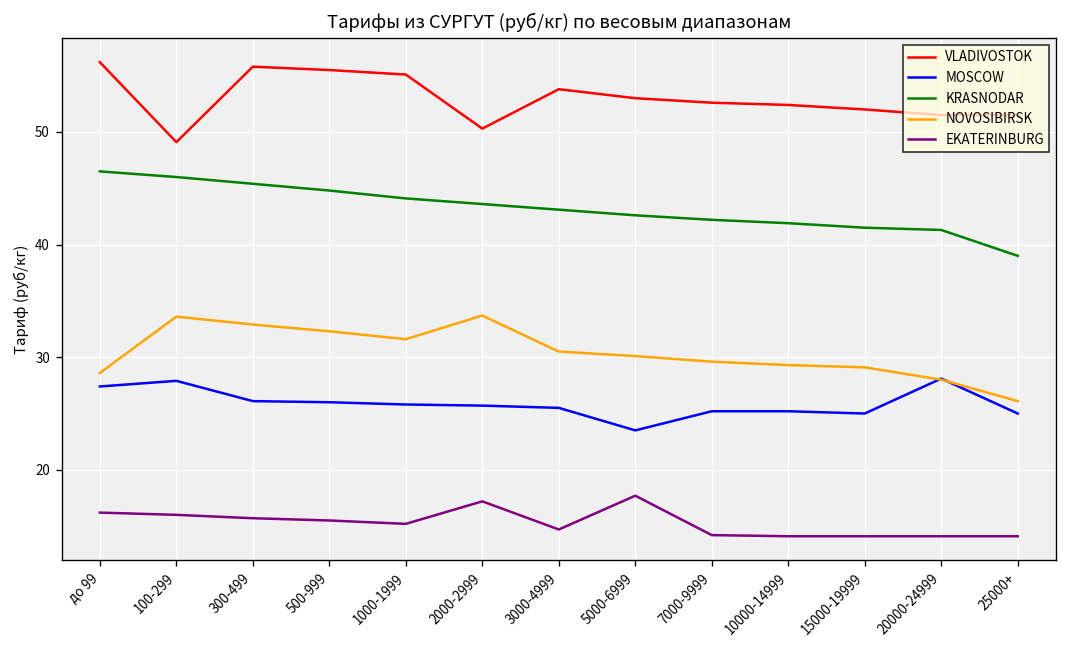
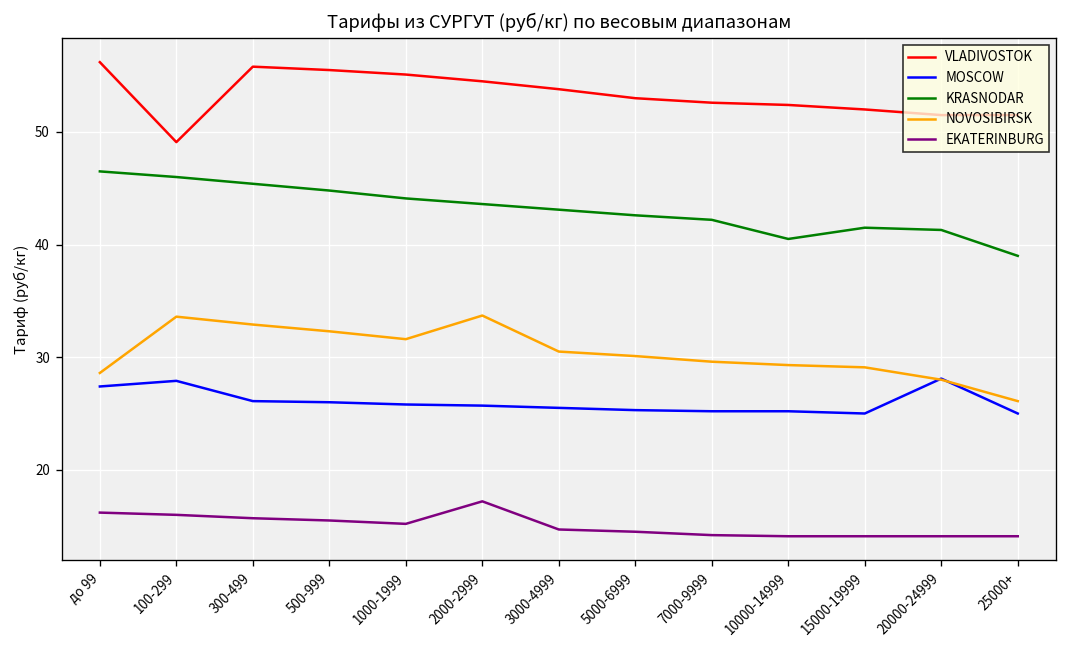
VLADIVOSTOK, 2000-2999: 50 -> 55
MOSCOW, 5000-6999: 24 -> 25
EKATERINBURG, 5000-6999: 18 -> 15
KRASNODAR, 10000-14999: 42 -> 41
